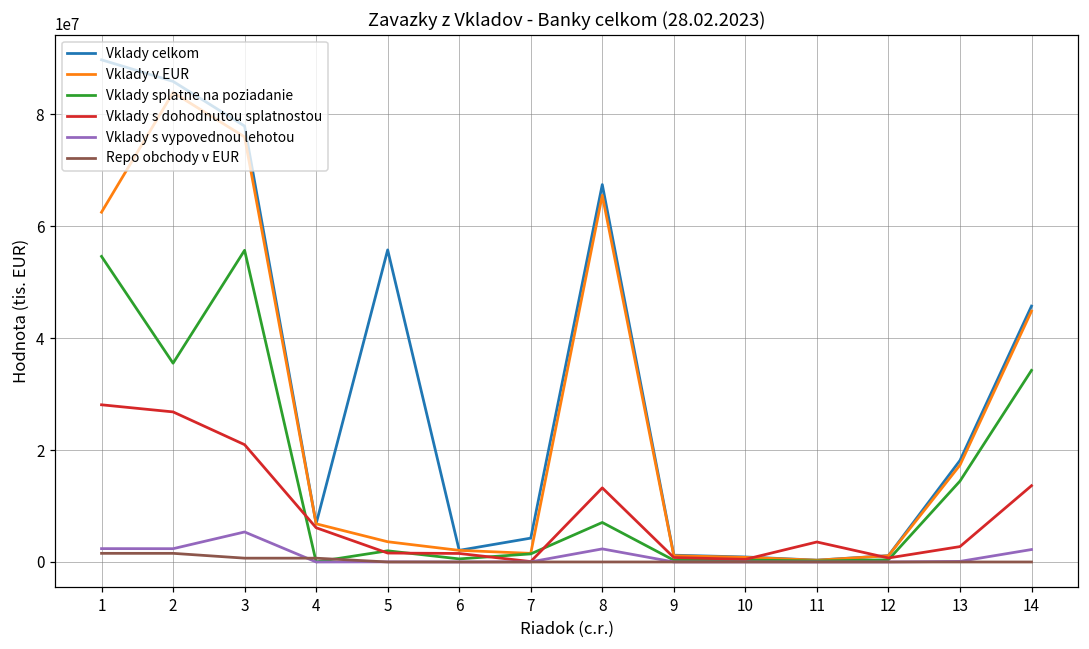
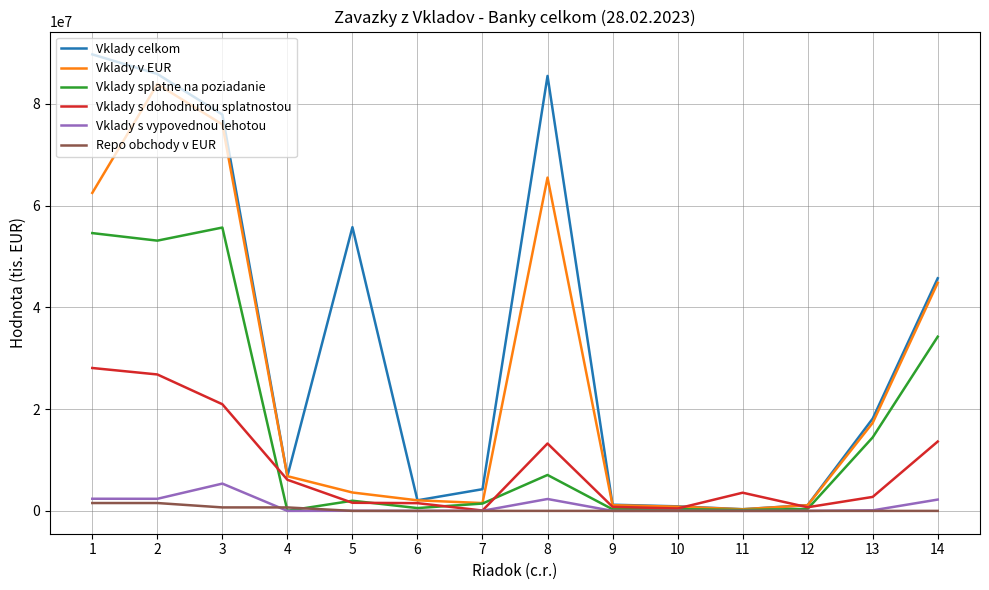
Vklady splatne na poziadanie, 2: 36000000 -> 53000000
Vklady celkom, 8: 67000000 -> 85000000
